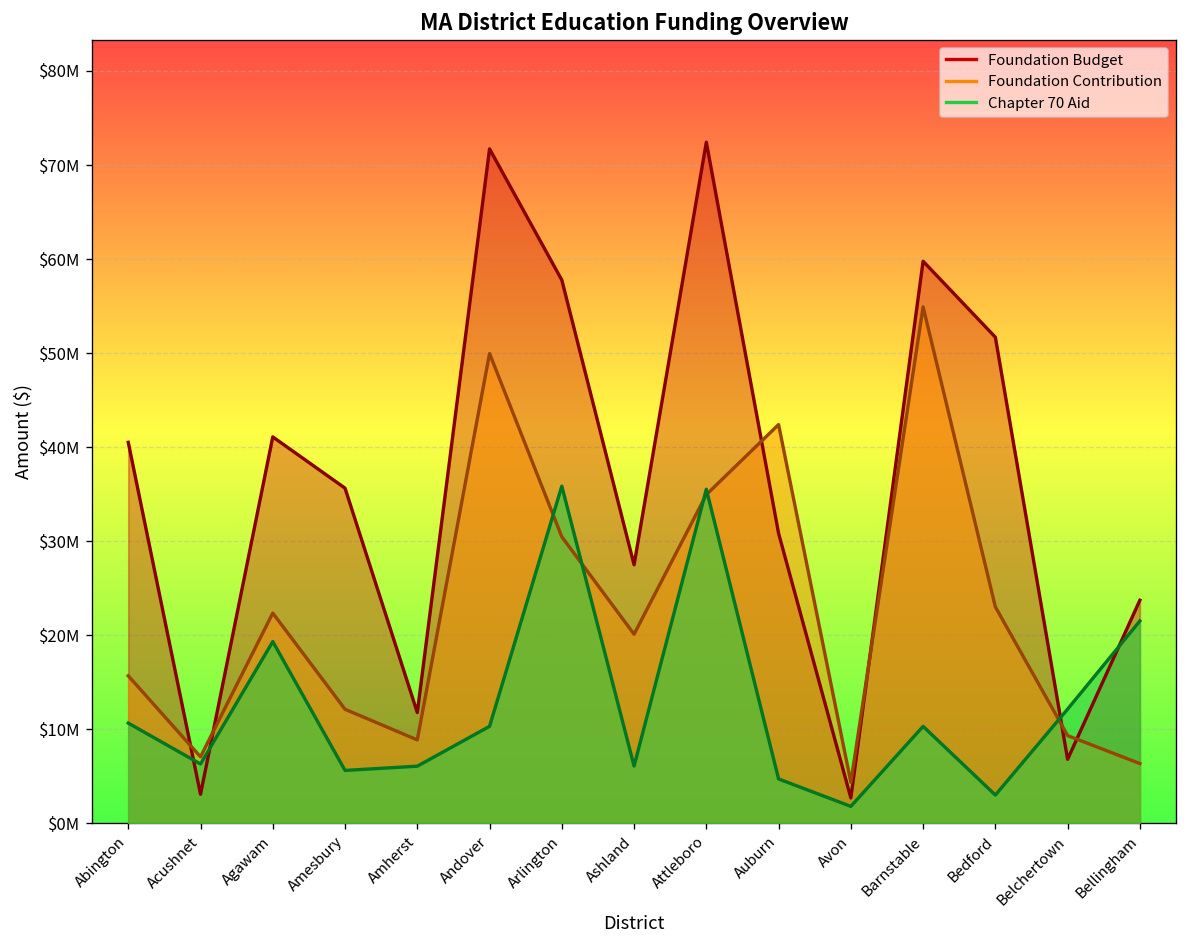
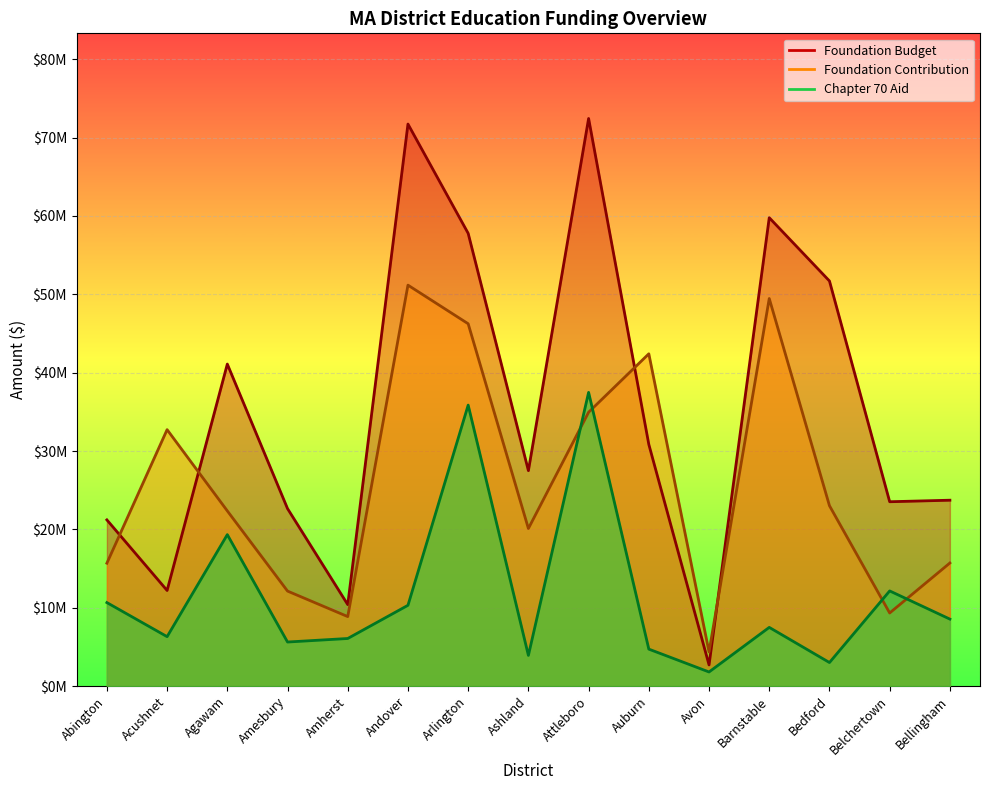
Foundation Budget, Abington: $41000000 -> $21000000
Foundation Budget, Acushnet: $3000000 -> $12000000
Foundation Contribution, Acushnet: $7000000 -> $33000000
Foundation Budget, Amesbury: $36000000 -> $23000000
Foundation Budget, Amherst: $12000000 -> $10000000
Foundation Contribution, Andover: $50000000 -> $51000000
Foundation Contribution, Arlington: $30000000 -> $46000000
Chapter 70 Aid, Ashland: $6000000 -> $4000000
Chapter 70 Aid, Attleboro: $36000000 -> $37000000
Foundation Contribution, Barnstable: $55000000 -> $49000000
Chapter 70 Aid, Barnstable: $10000000 -> $7000000
Foundation Budget, Belchertown: $7000000 -> $24000000
Foundation Contribution, Bellingham: $6000000 -> $16000000
Chapter 70 Aid, Bellingham: $22000000 -> $9000000
